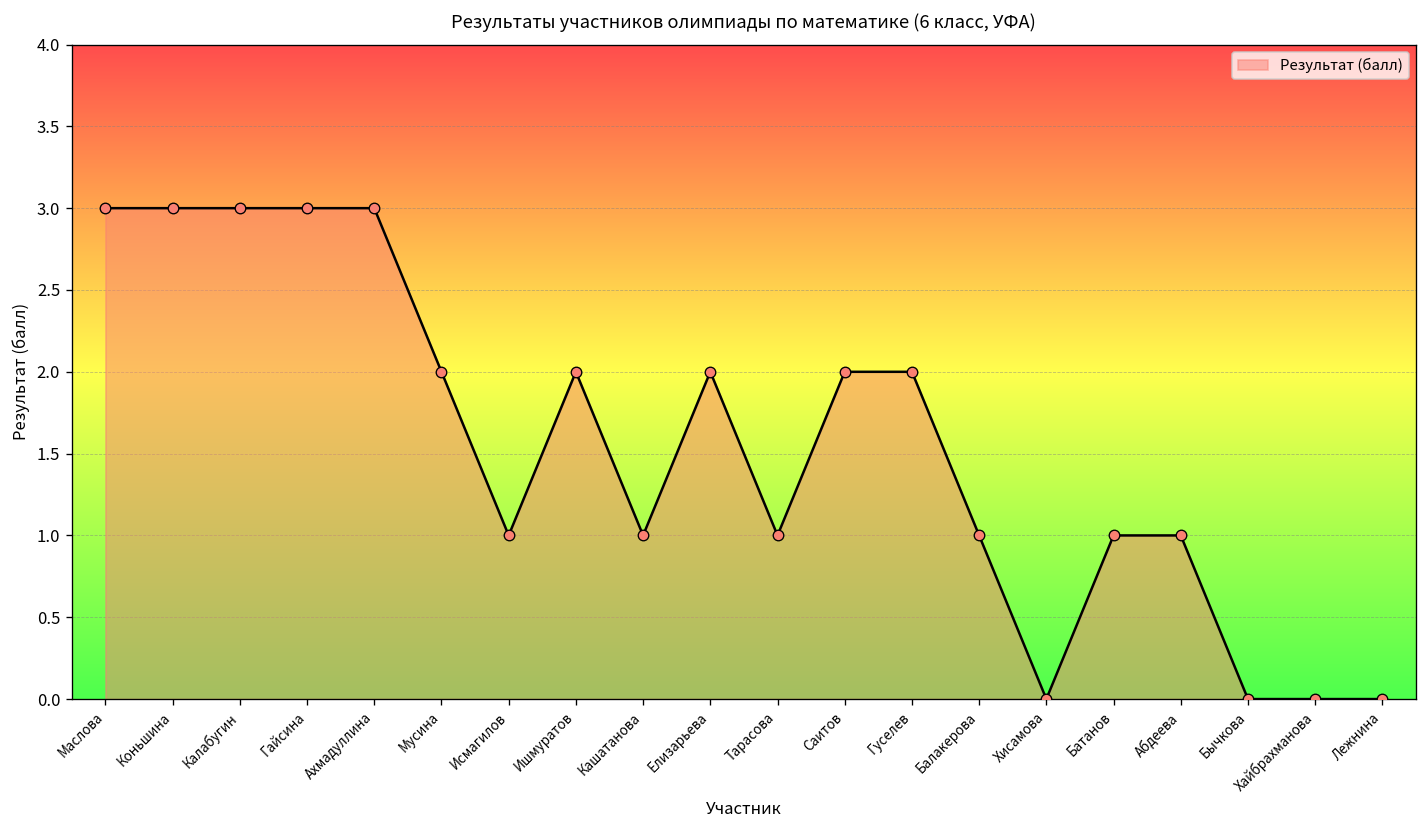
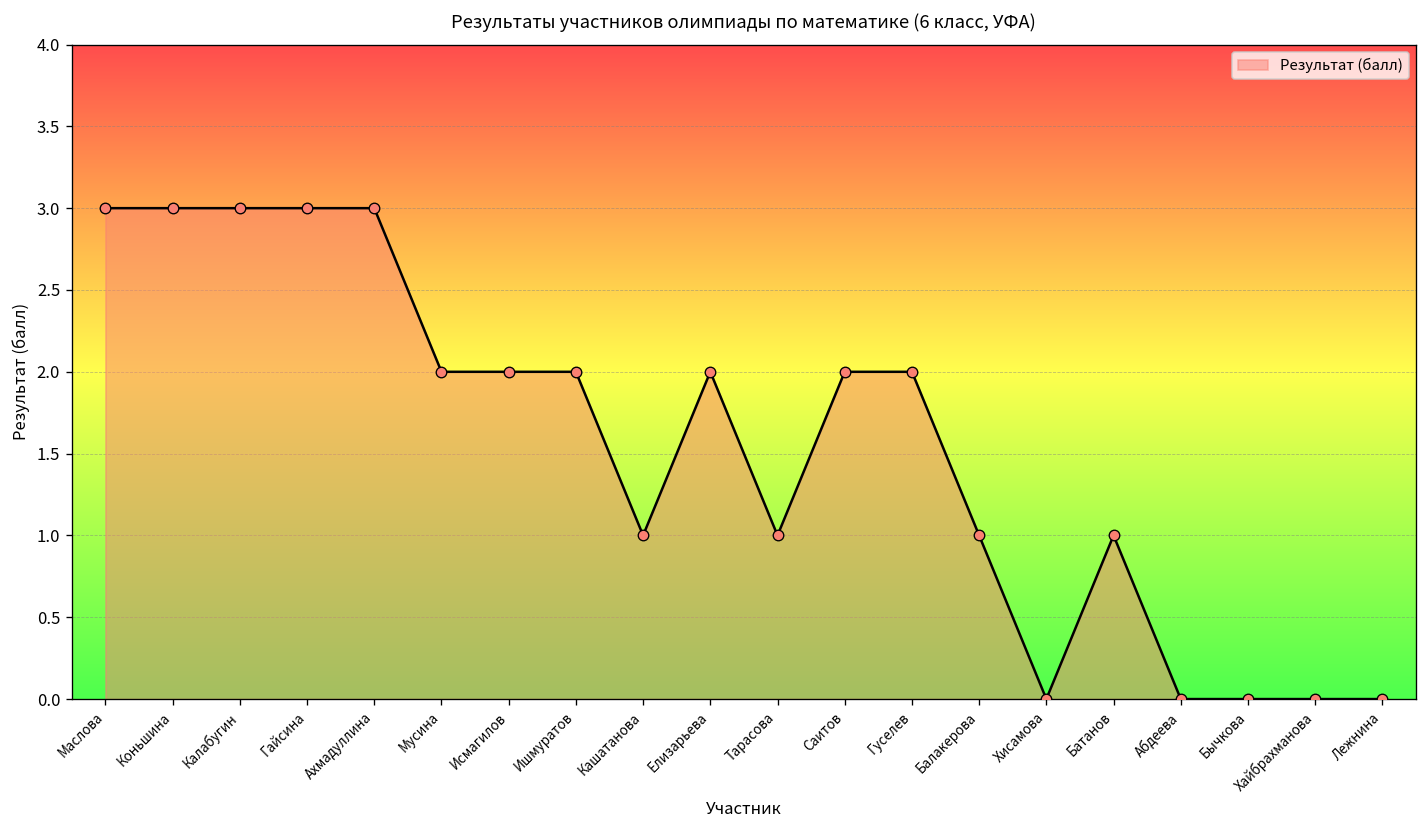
Исмагилов: 1 -> 2
Абдеева: 1 -> 0
